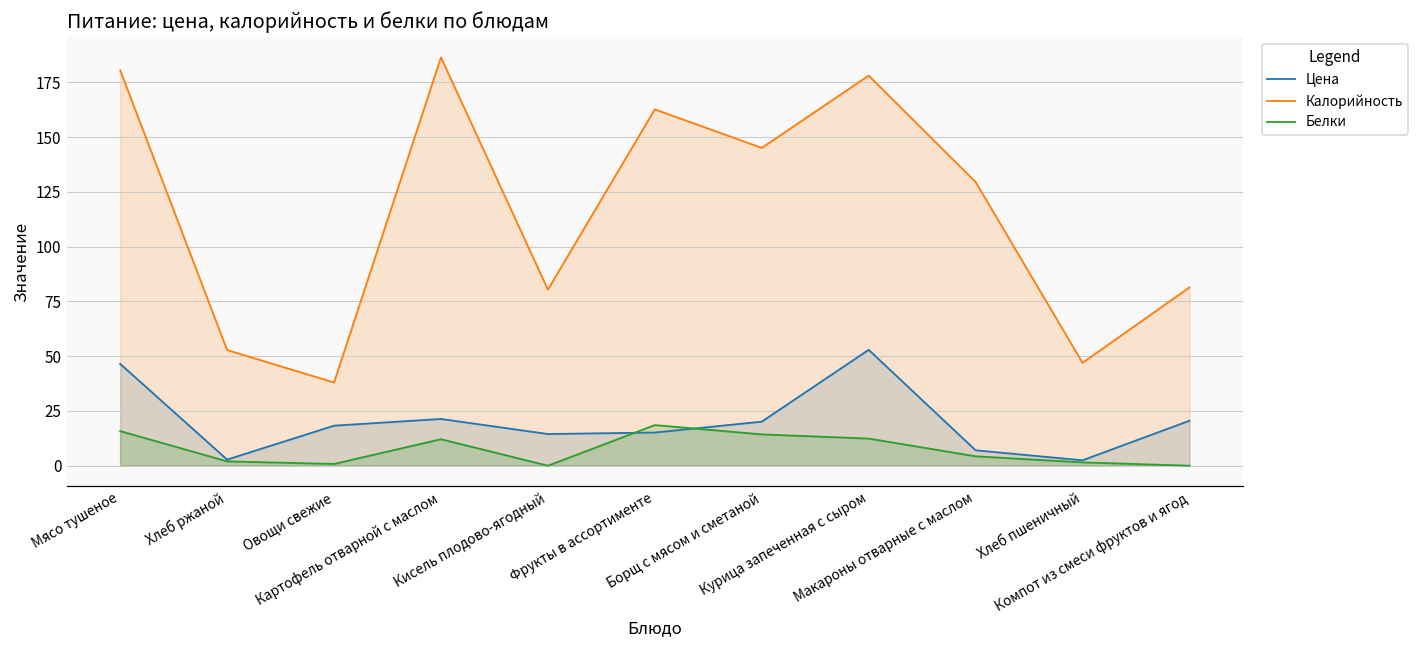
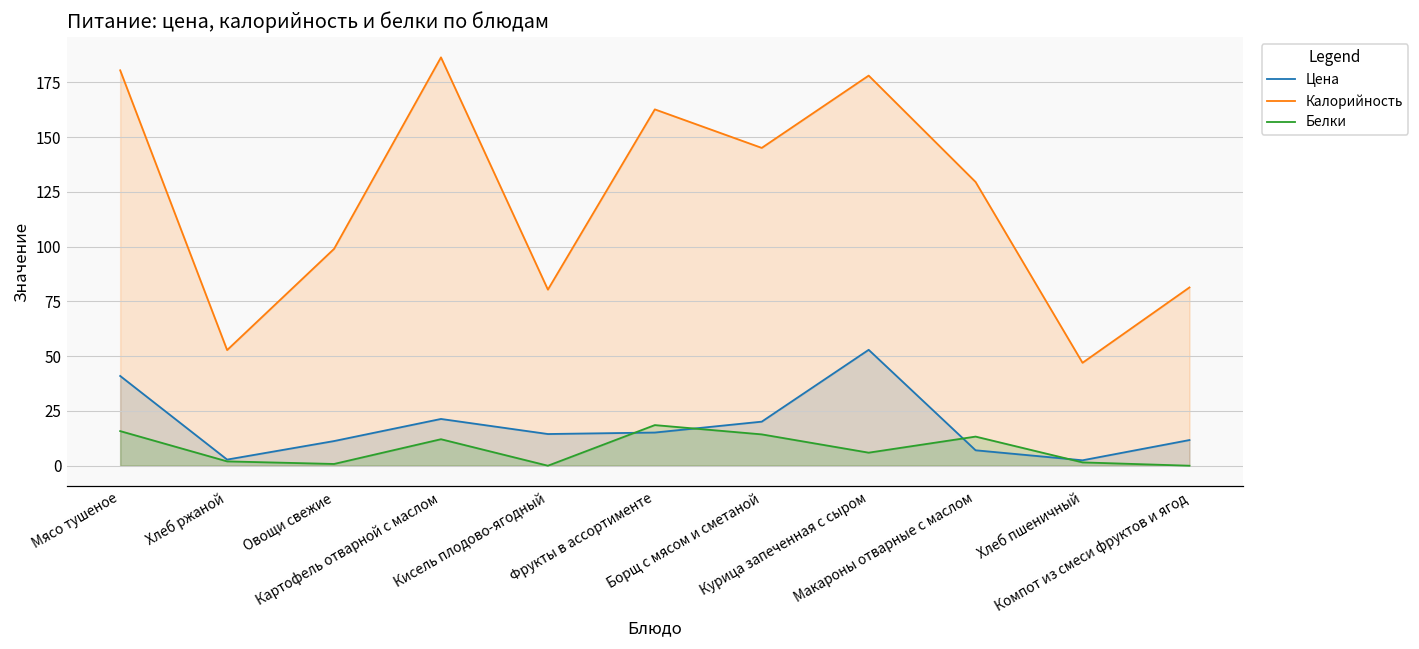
Цена, Мясо тушеное: 47 -> 41
Цена, Овощи свежие: 18 -> 11
Калорийность, Овощи свежие: 38 -> 99
Белки, Курица запеченная с сыром: 12 -> 6
Белки, Макароны отварные с маслом: 4 -> 13
Цена, Компот из смеси фруктов и ягод: 21 -> 12
